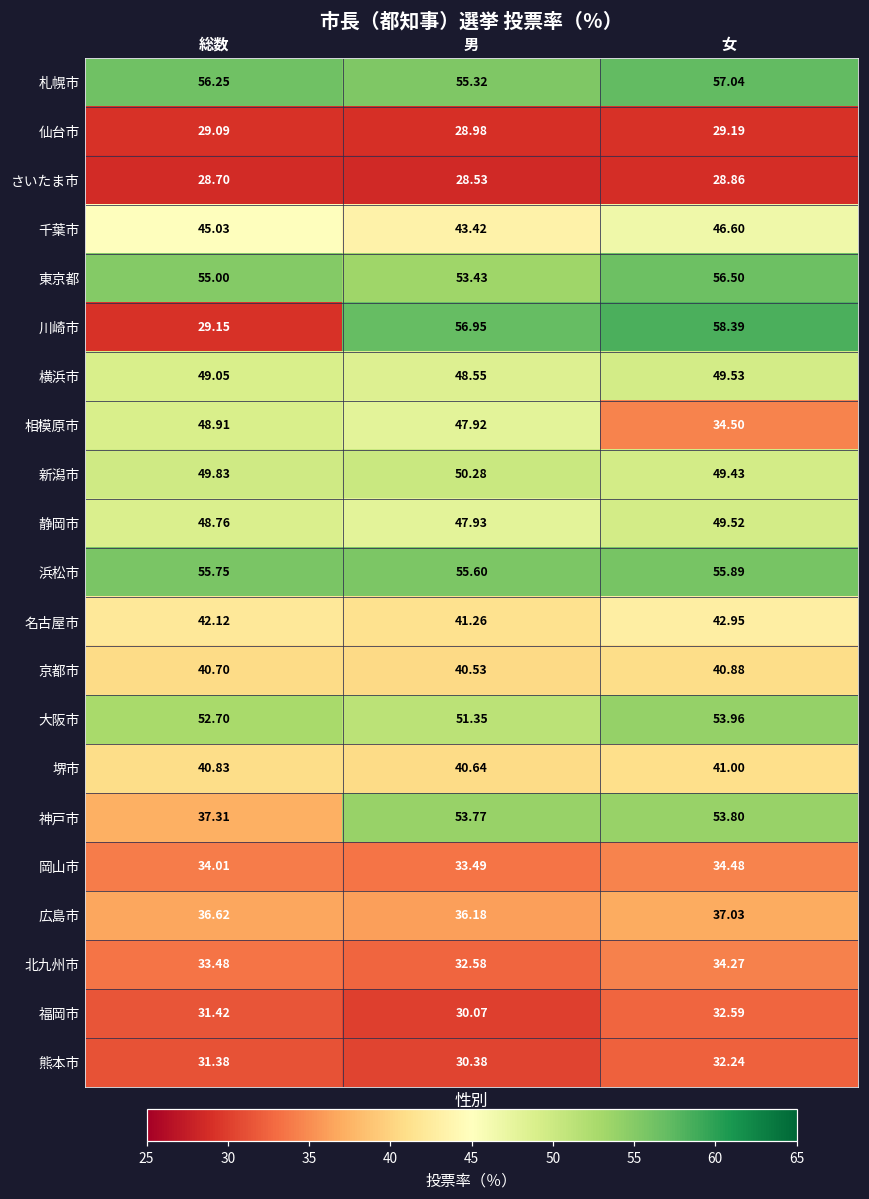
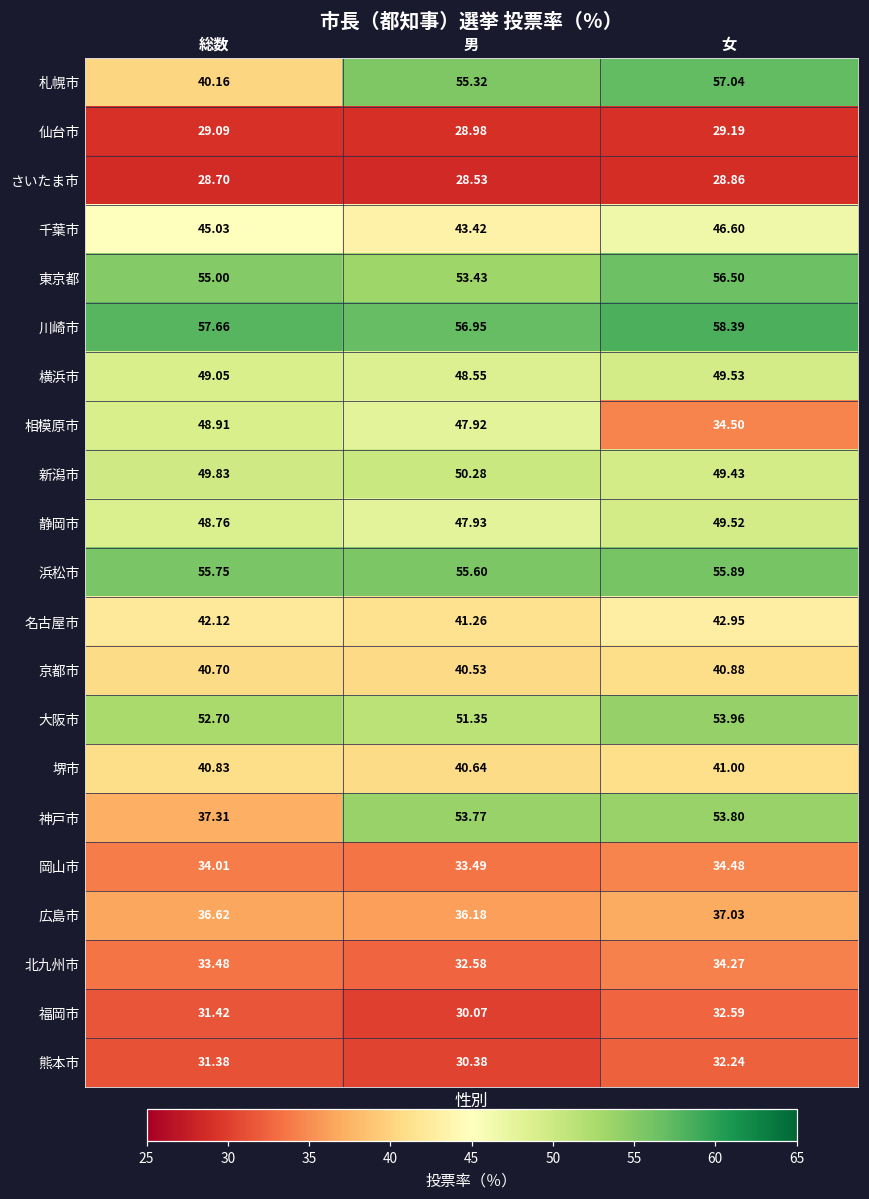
札幌市, 総数: 56.25 -> 40.16
川崎市, 総数: 29.15 -> 57.66
